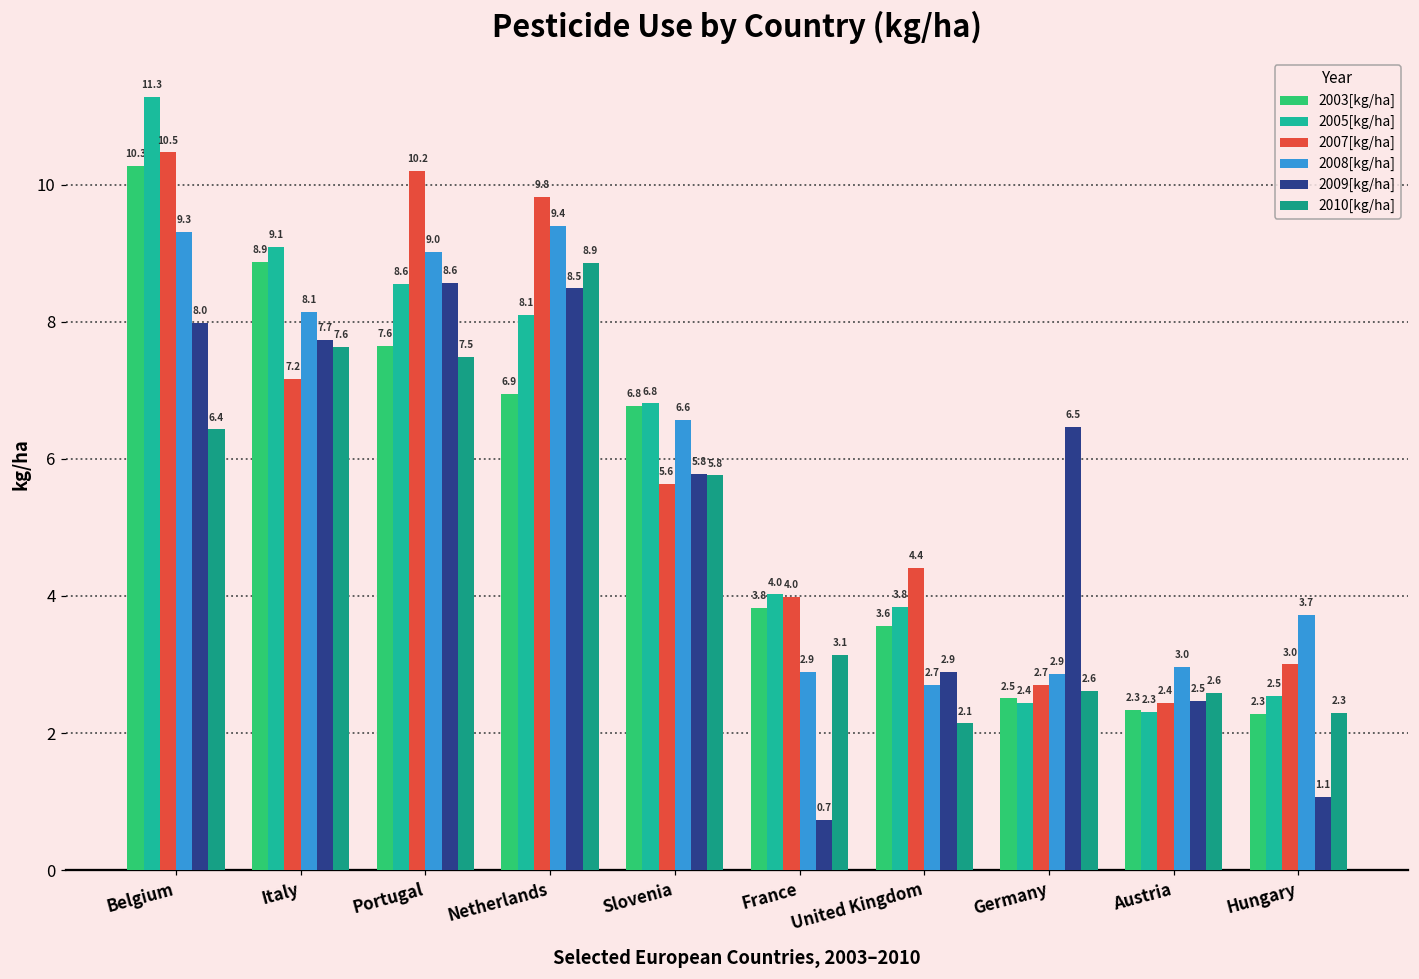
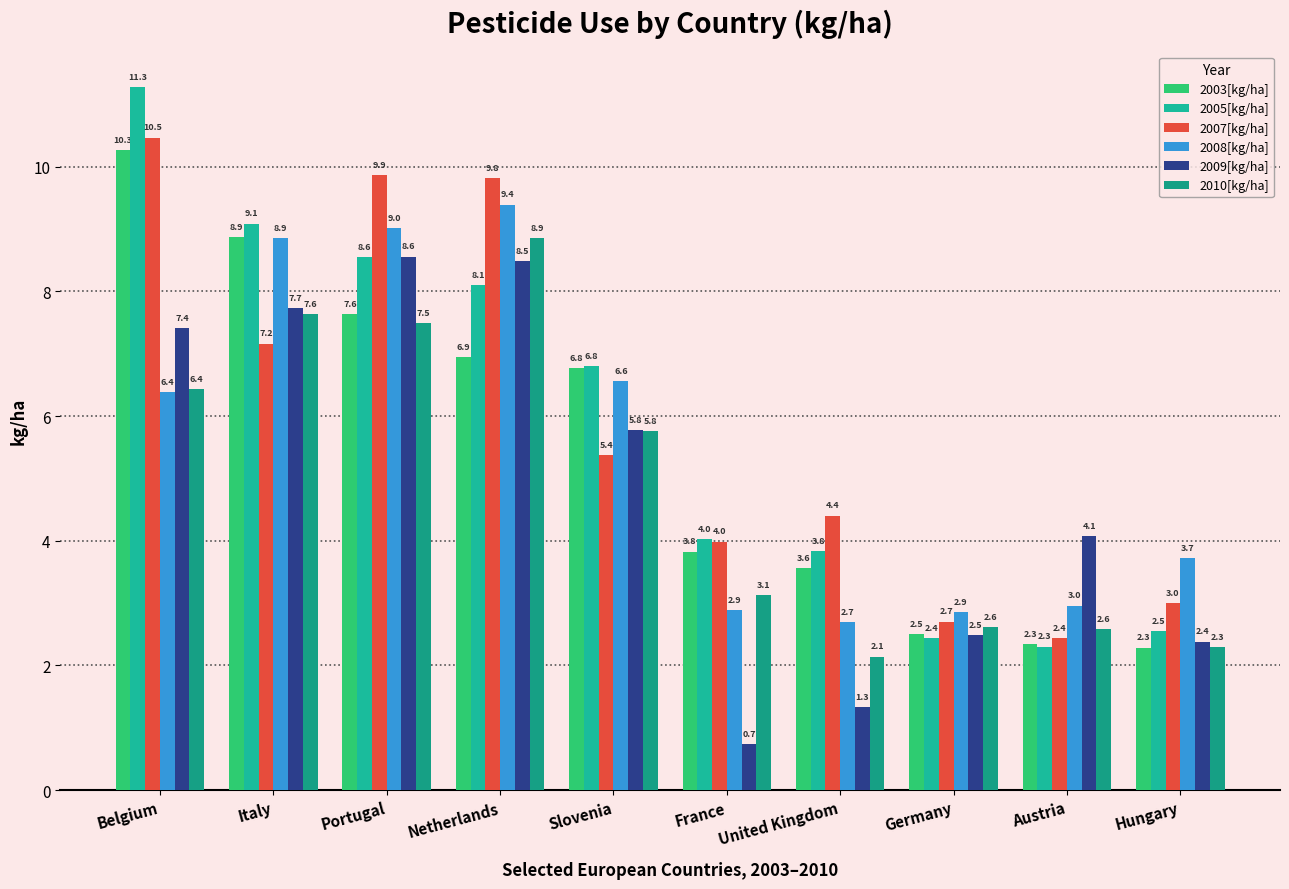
2008[kg/ha], Belgium: 9.3 -> 6.4
2009[kg/ha], Belgium: 8.0 -> 7.4
2008[kg/ha], Italy: 8.1 -> 8.9
2007[kg/ha], Portugal: 10.2 -> 9.9
2007[kg/ha], Slovenia: 5.6 -> 5.4
2009[kg/ha], United Kingdom: 2.9 -> 1.3
2009[kg/ha], Germany: 6.5 -> 2.5
2009[kg/ha], Austria: 2.5 -> 4.1
2009[kg/ha], Hungary: 1.1 -> 2.4
